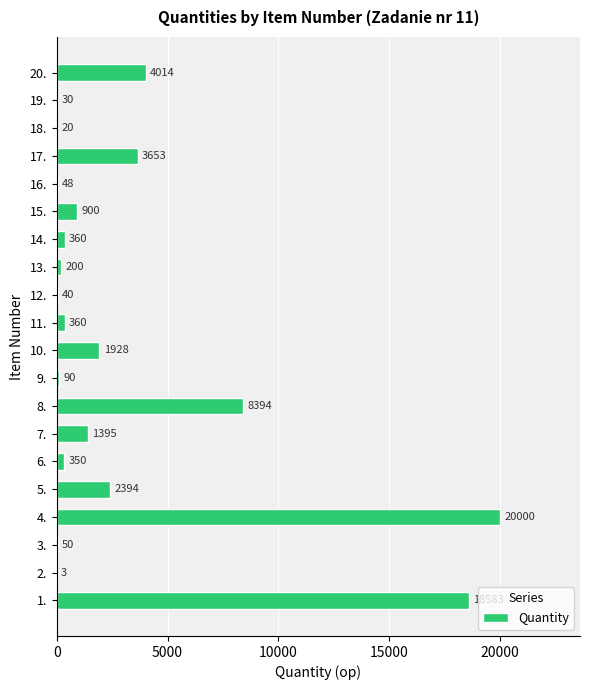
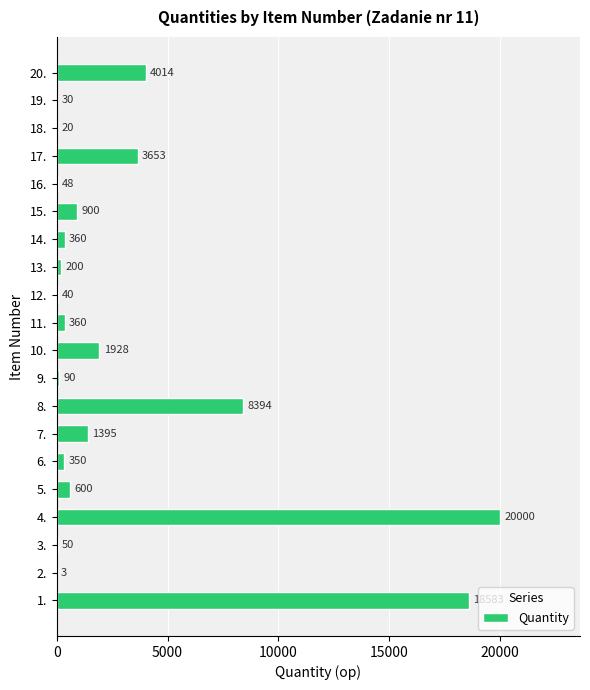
5.: 2394 -> 600
